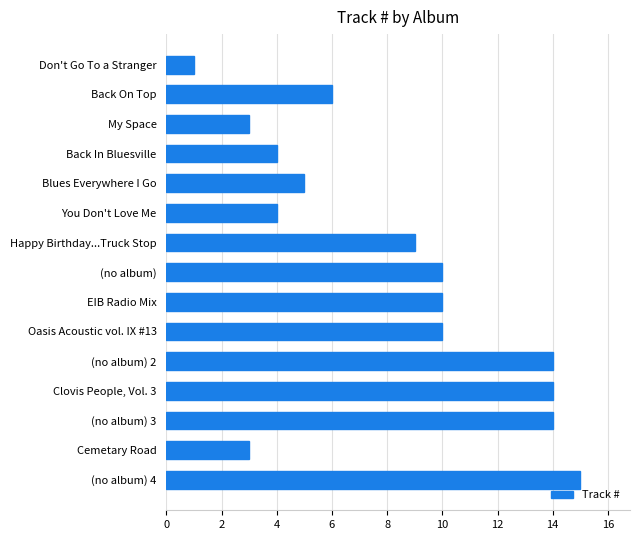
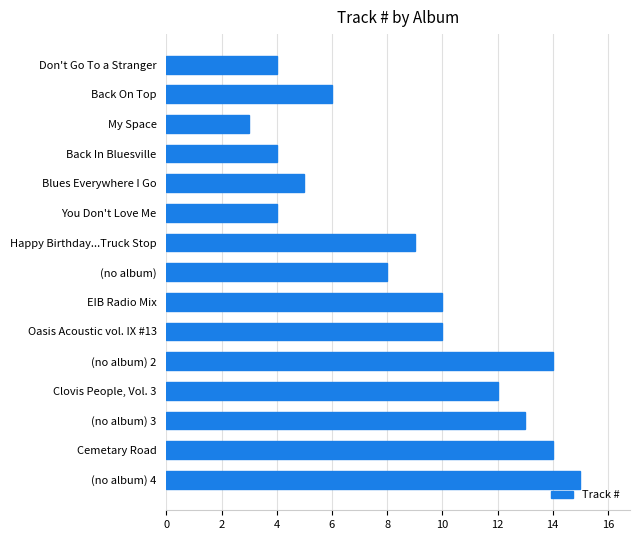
Don't Go To a Stranger: 1 -> 4
(no album): 10 -> 8
Clovis People, Vol. 3: 14 -> 12
(no album) 3: 14 -> 13
Cemetary Road: 3 -> 14
